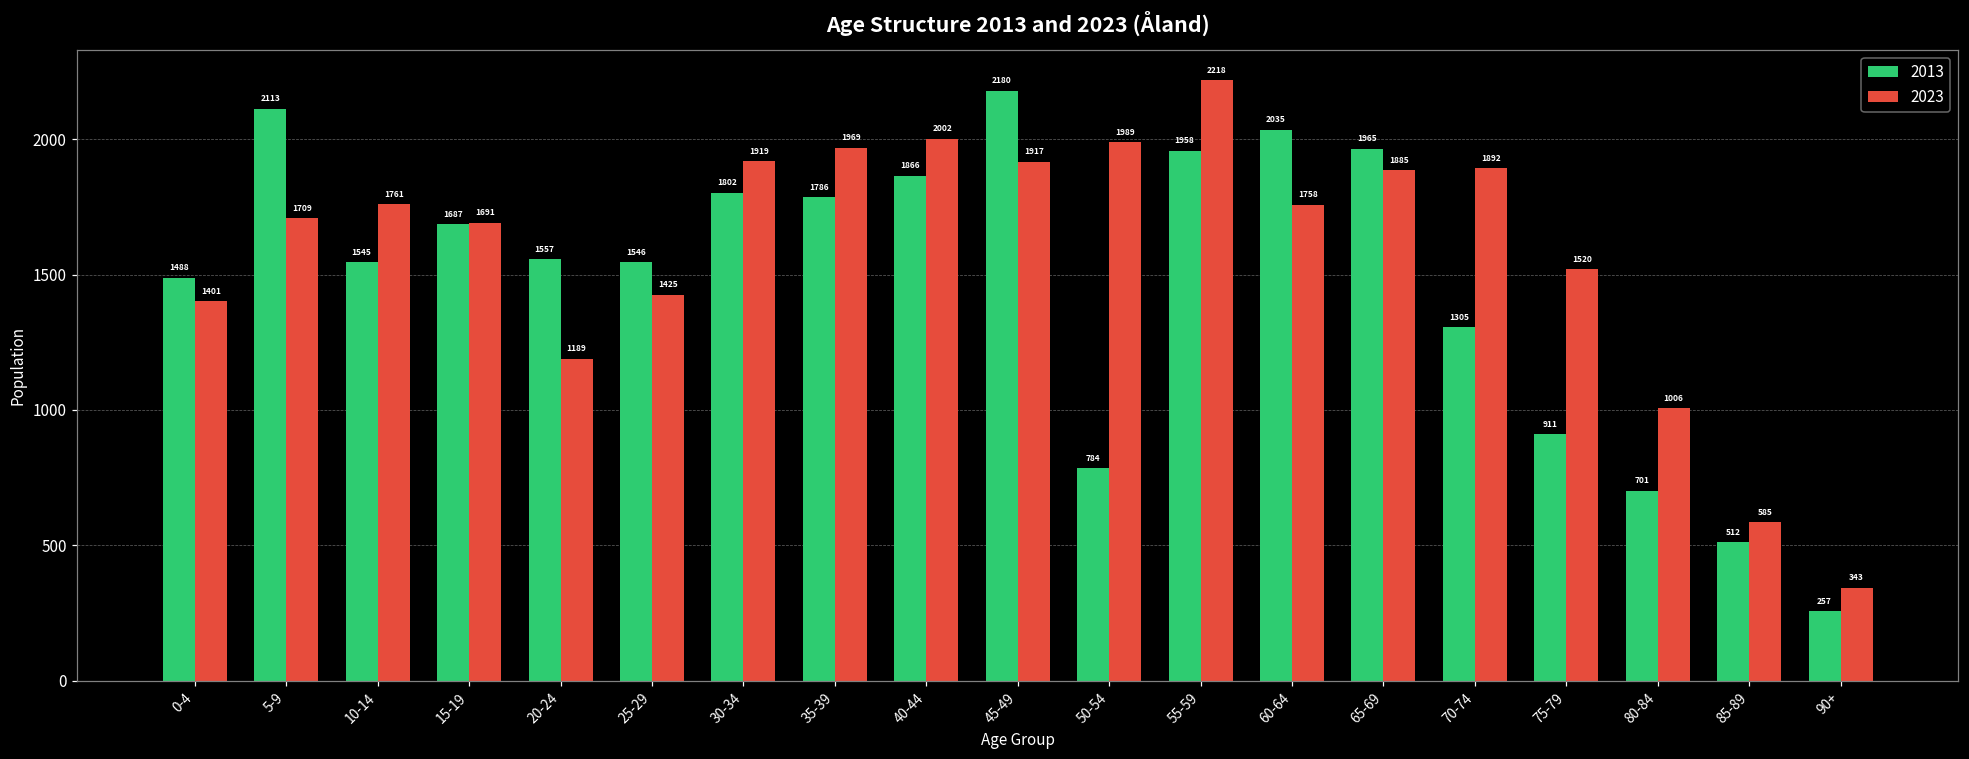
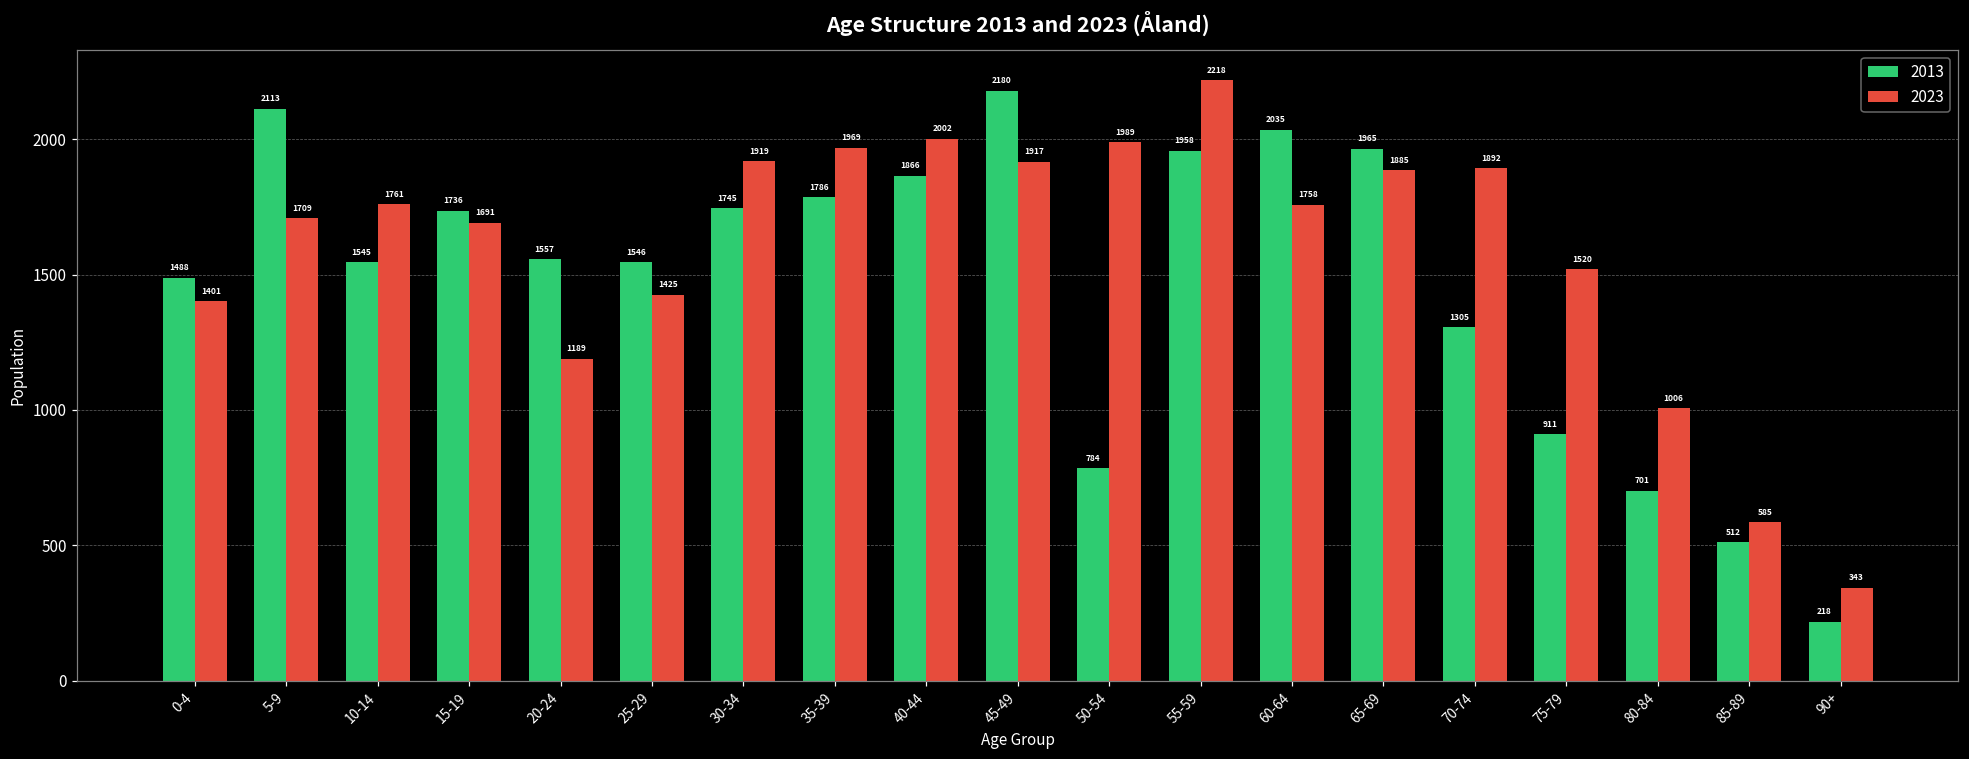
2013, 15-19: 1687 -> 1736
2013, 30-34: 1802 -> 1745
2013, 90+: 257 -> 218
